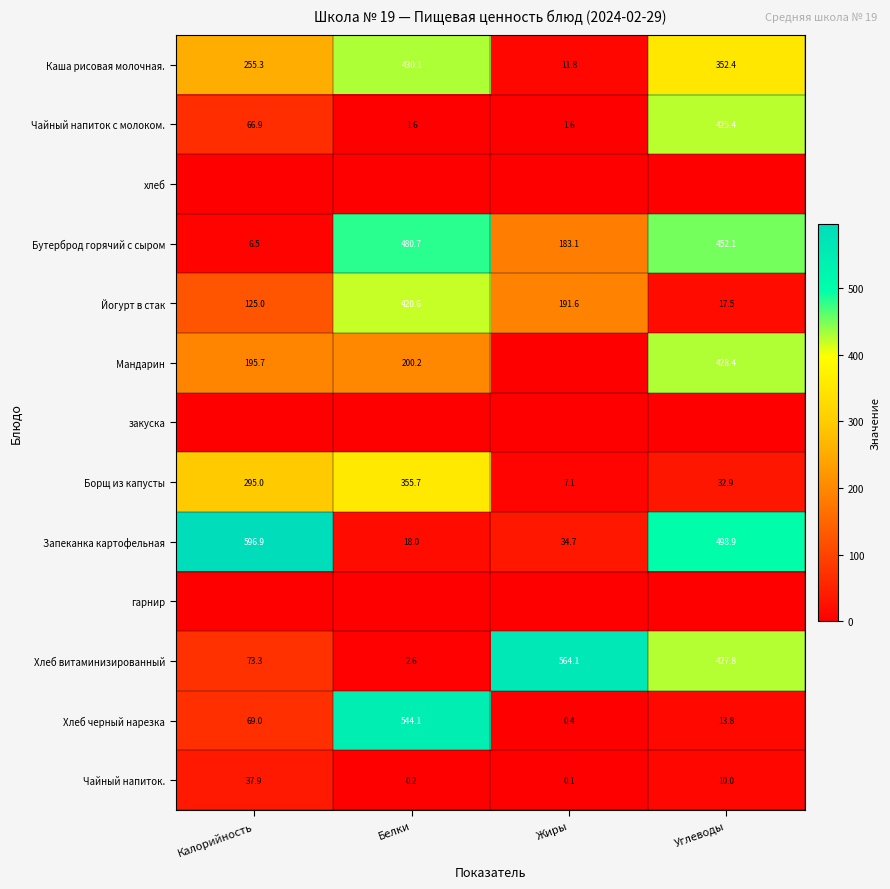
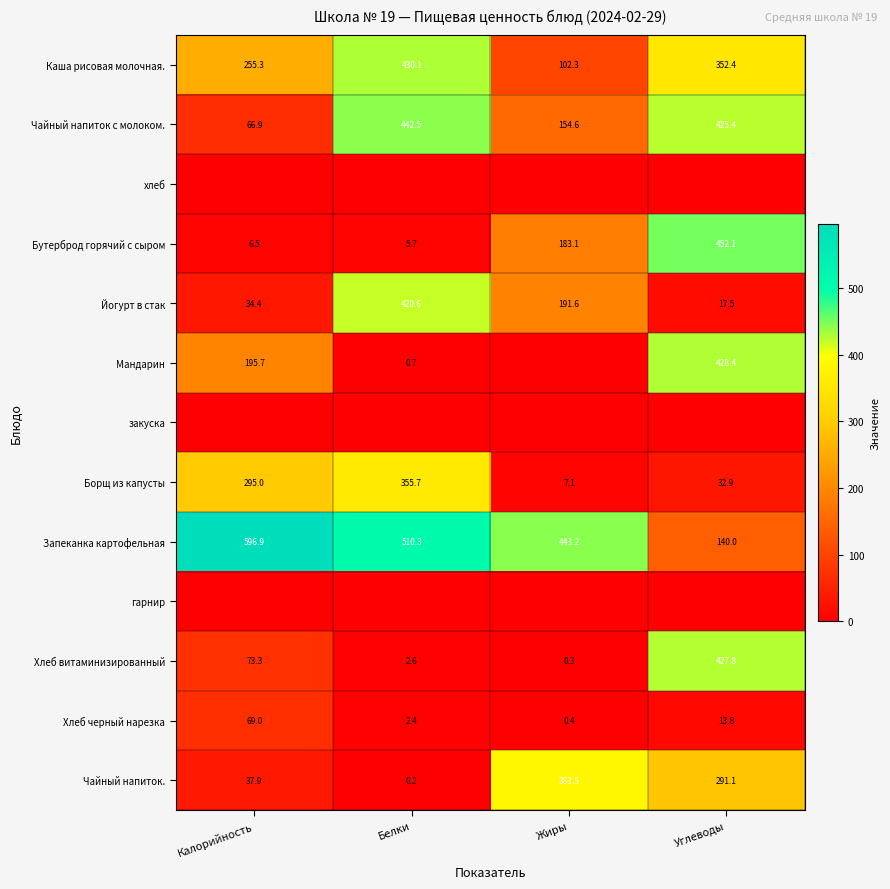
Каша рисовая молочная., Жиры: 11.8 -> 102.3
Чайный напиток с молоком., Белки: 1.6 -> 442.5
Чайный напиток с молоком., Жиры: 1.6 -> 154.6
Бутерброд горячий с сыром, Белки: 480.7 -> 5.7
Йогурт в стак, Калорийность: 125.0 -> 34.4
Мандарин, Белки: 200.2 -> 0.7
Запеканка картофельная, Белки: 18.0 -> 510.3
Запеканка картофельная, Жиры: 34.7 -> 443.2
Запеканка картофельная, Углеводы: 498.9 -> 140.0
Хлеб витаминизированный, Жиры: 564.1 -> 0.3
Хлеб черный нарезка, Белки: 544.1 -> 2.4
Чайный напиток., Жиры: 0.1 -> 383.5
Чайный напиток., Углеводы: 10.0 -> 291.1
